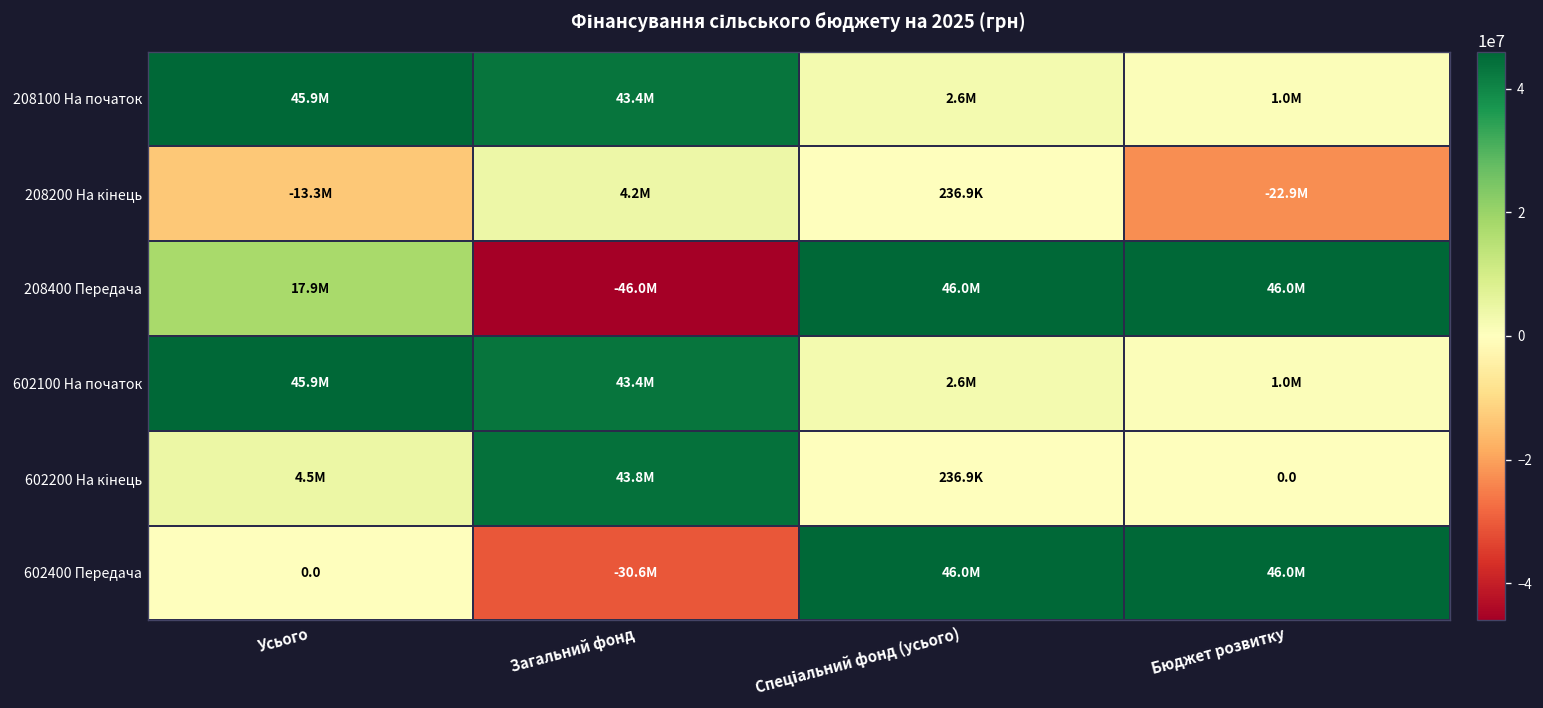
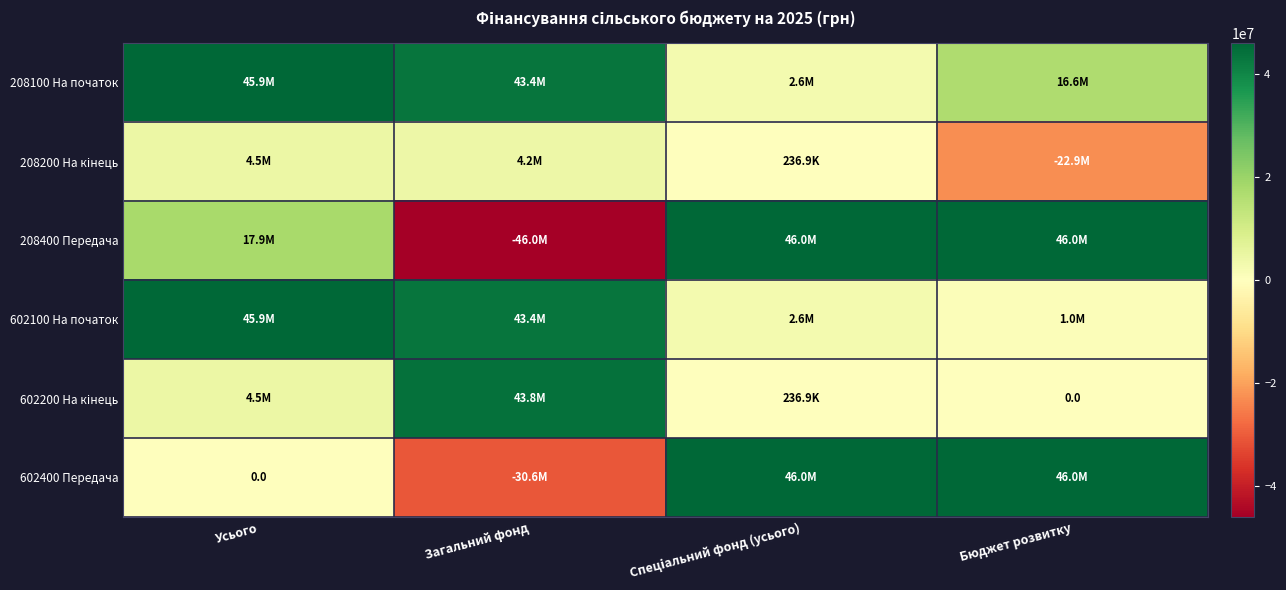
208100 На початок, Бюджет розвитку: 1.0M -> 16.6M
208200 На кінець, Усього: -13.3M -> 4.5M
